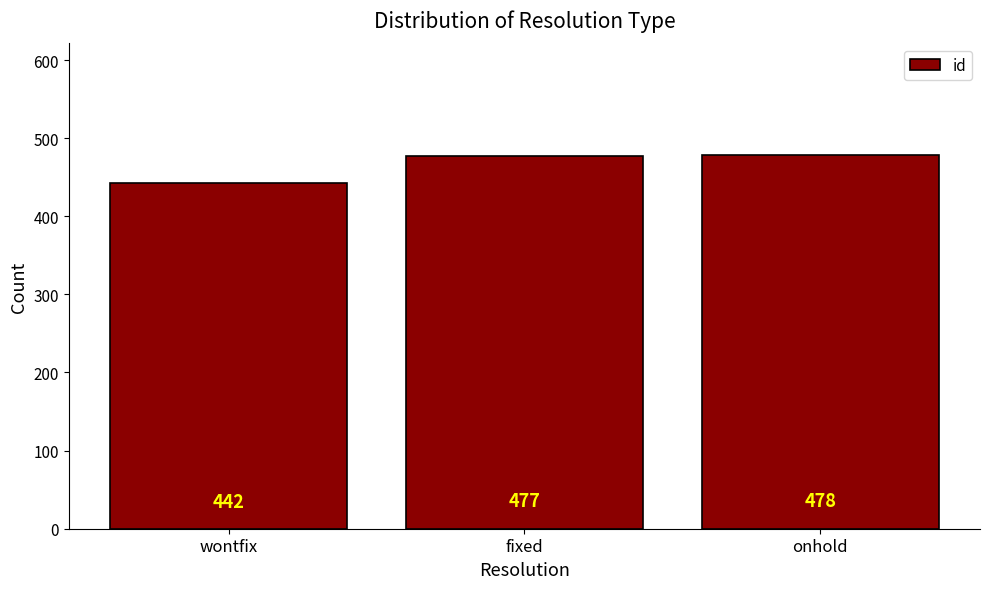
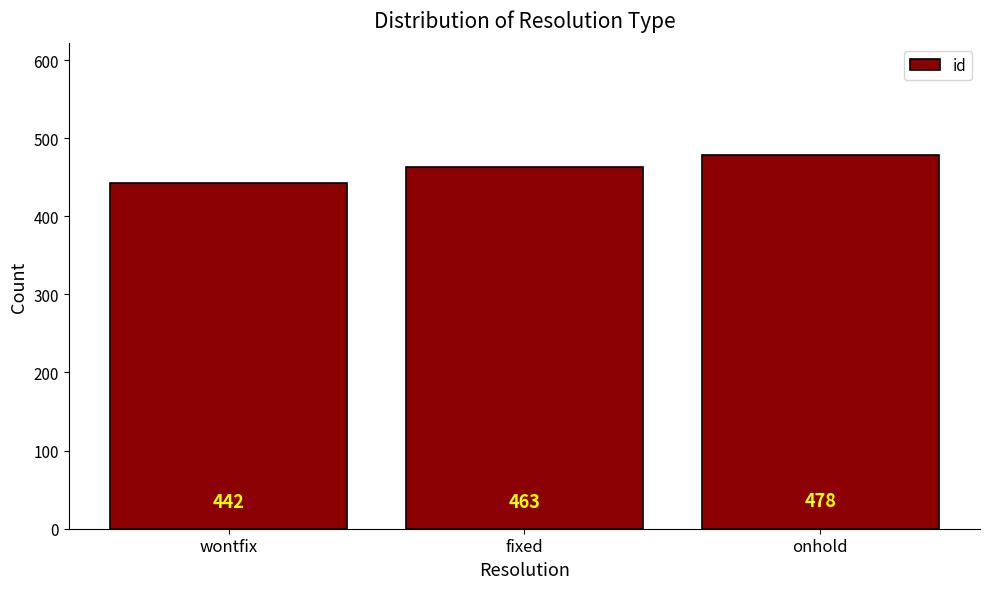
fixed: 477 -> 463
